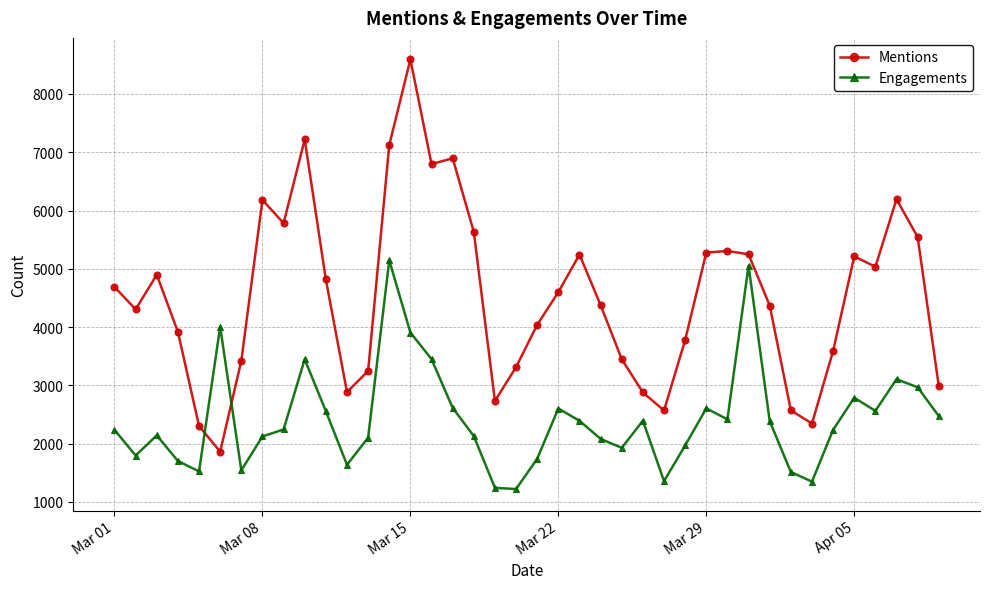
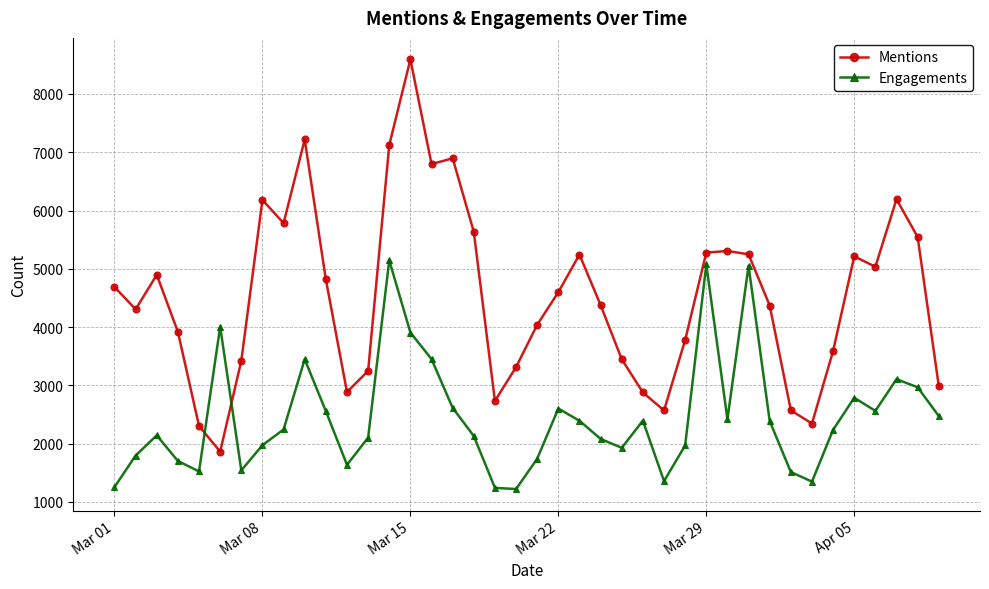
Engagements, Mar 01: 2200 -> 1300
Engagements, Mar 08: 2100 -> 2000
Engagements, Mar 29: 2600 -> 5100
